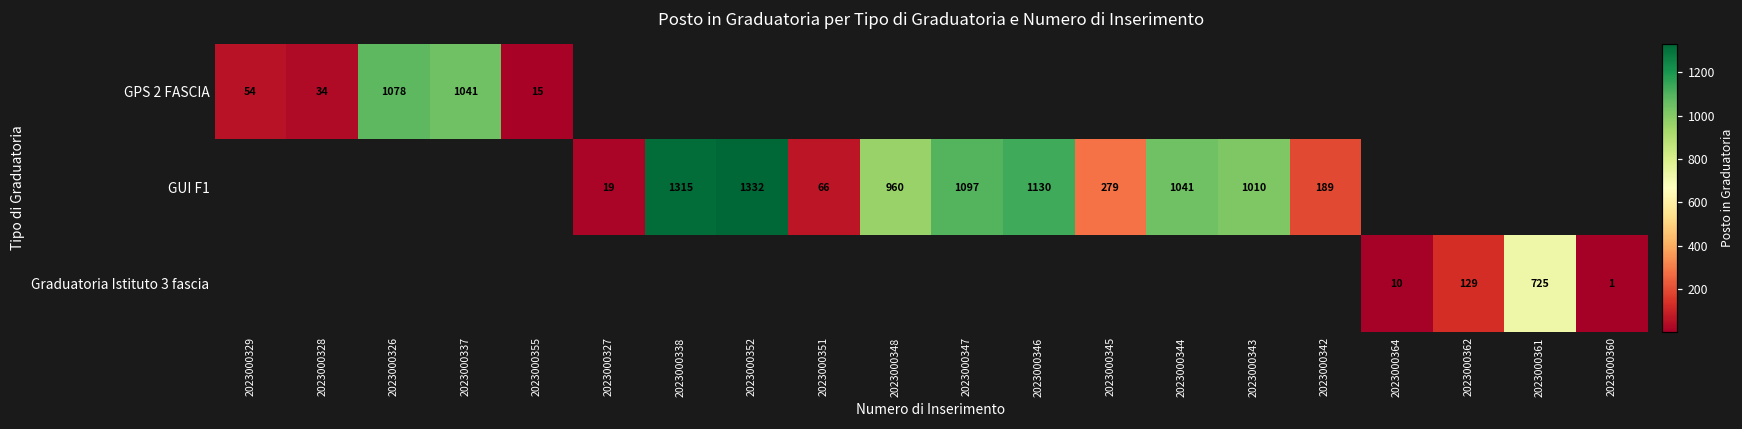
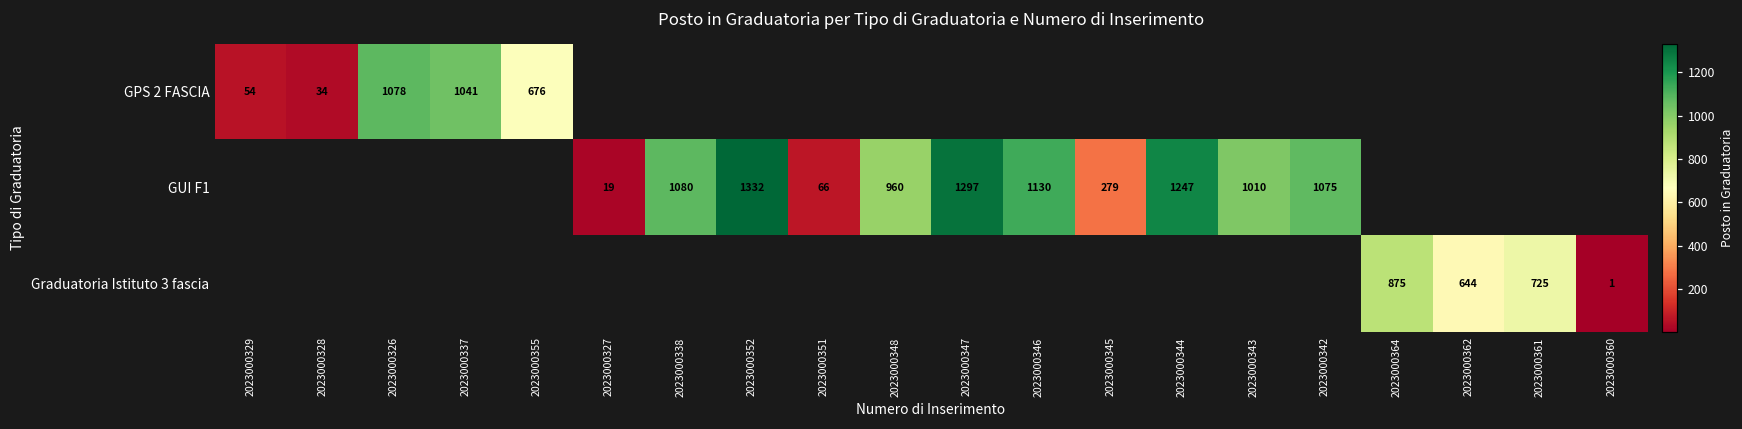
GPS 2 FASCIA, 2023000355: 15 -> 676
GUI F1, 2023000338: 1315 -> 1080
GUI F1, 2023000347: 1097 -> 1297
GUI F1, 2023000344: 1041 -> 1247
GUI F1, 2023000342: 189 -> 1075
Graduatoria Istituto 3 fascia, 2023000364: 10 -> 875
Graduatoria Istituto 3 fascia, 2023000362: 129 -> 644
